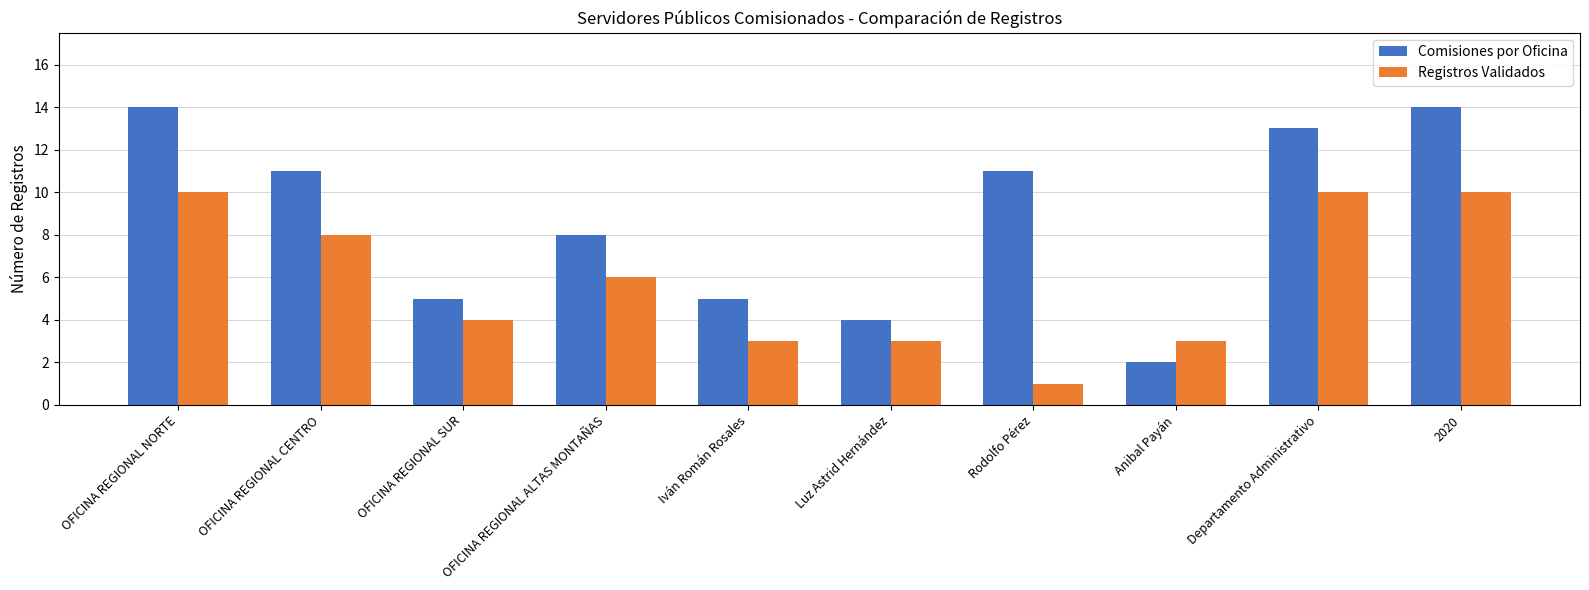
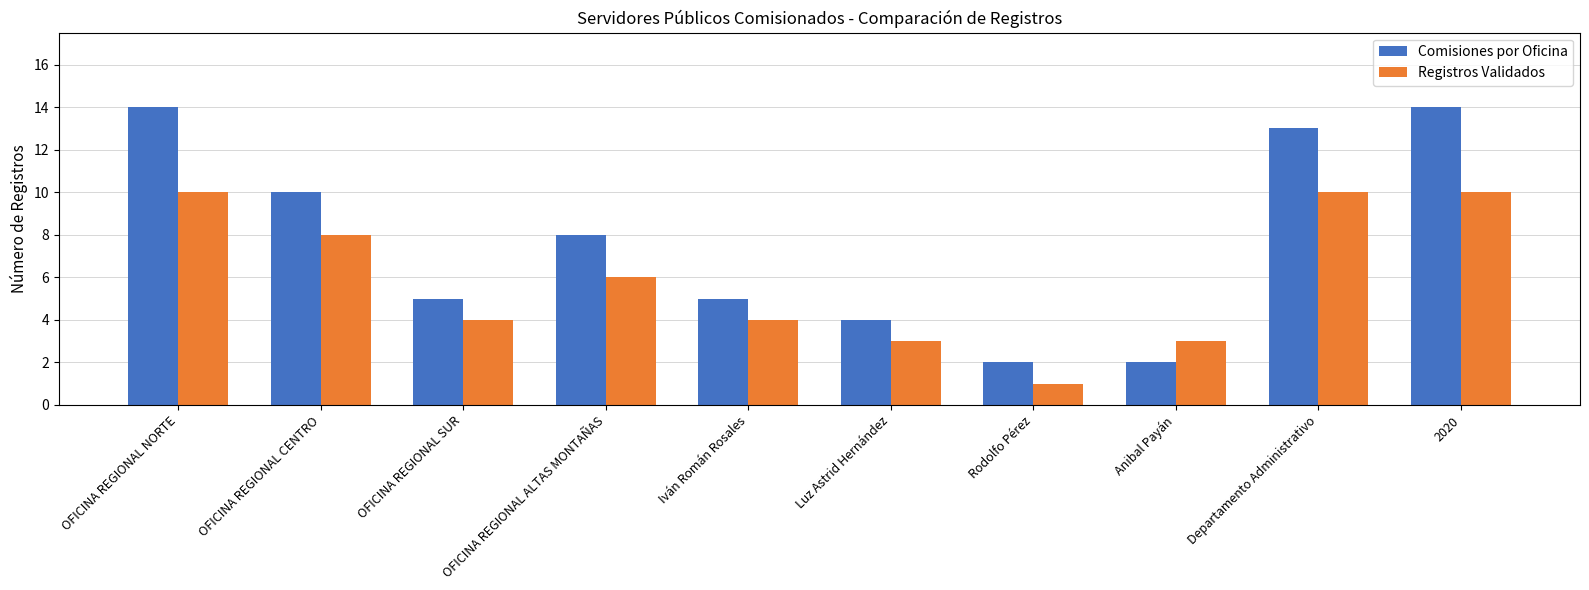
Comisiones por Oficina, OFICINA REGIONAL CENTRO: 11 -> 10
Registros Validados, Iván Román Rosales: 3 -> 4
Comisiones por Oficina, Rodolfo Pérez: 11 -> 2
